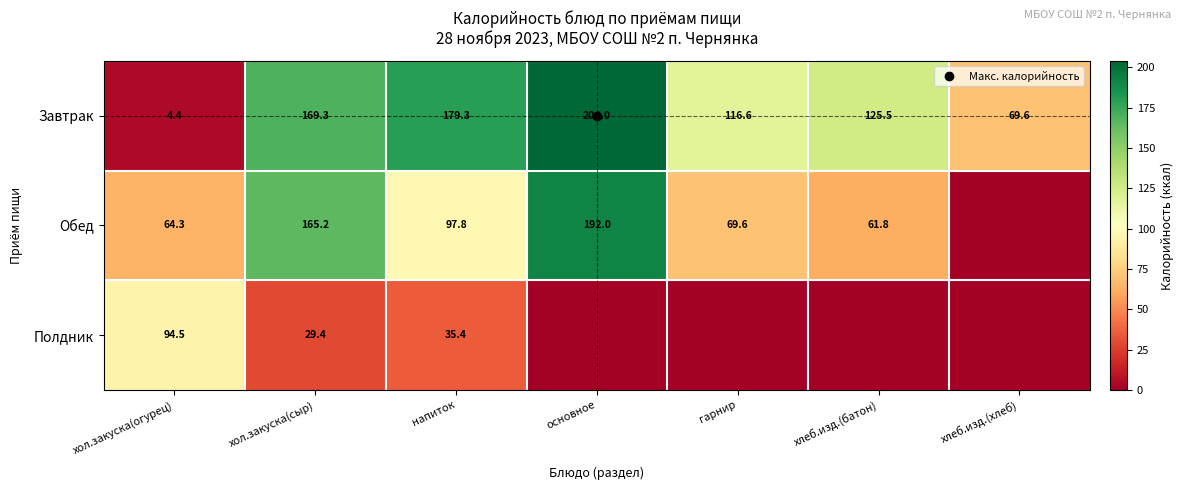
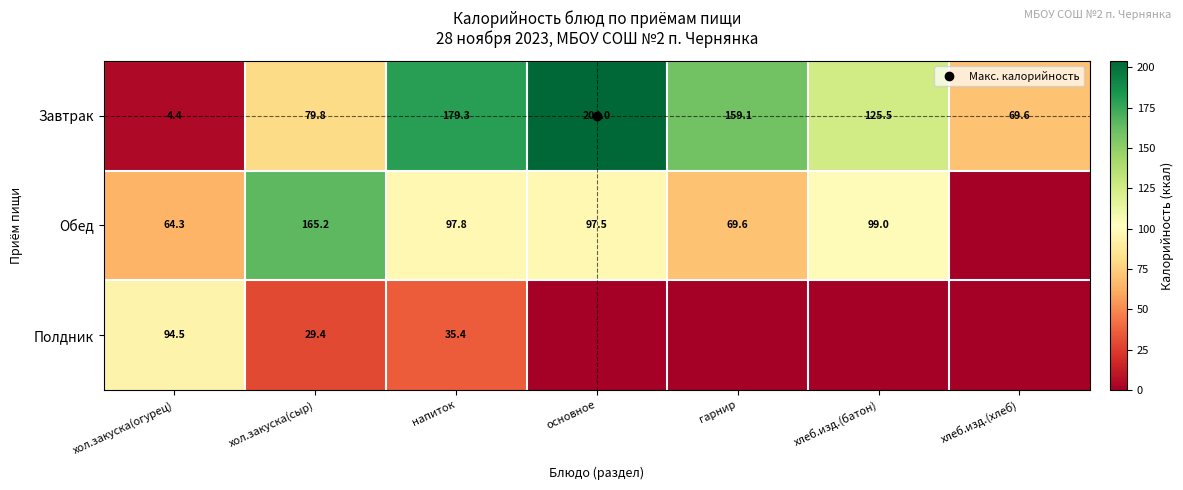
Завтрак, хол.закуска(сыр): 169.3 -> 79.8
Завтрак, гарнир: 116.6 -> 159.1
Обед, основное: 192.0 -> 97.5
Обед, хлеб.изд.(батон): 61.8 -> 99.0
